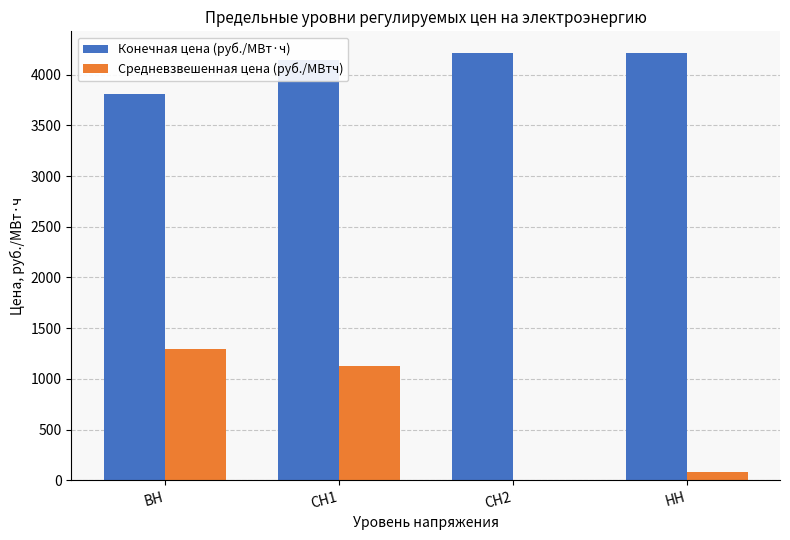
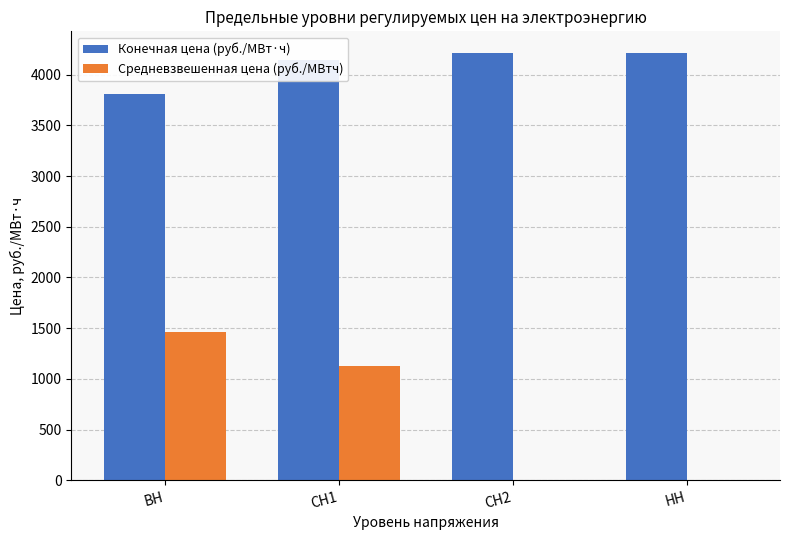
Средневзвешенная цена (руб./МВтч), ВН: 1300 -> 1460
Средневзвешенная цена (руб./МВтч), НН: 90 -> 0
